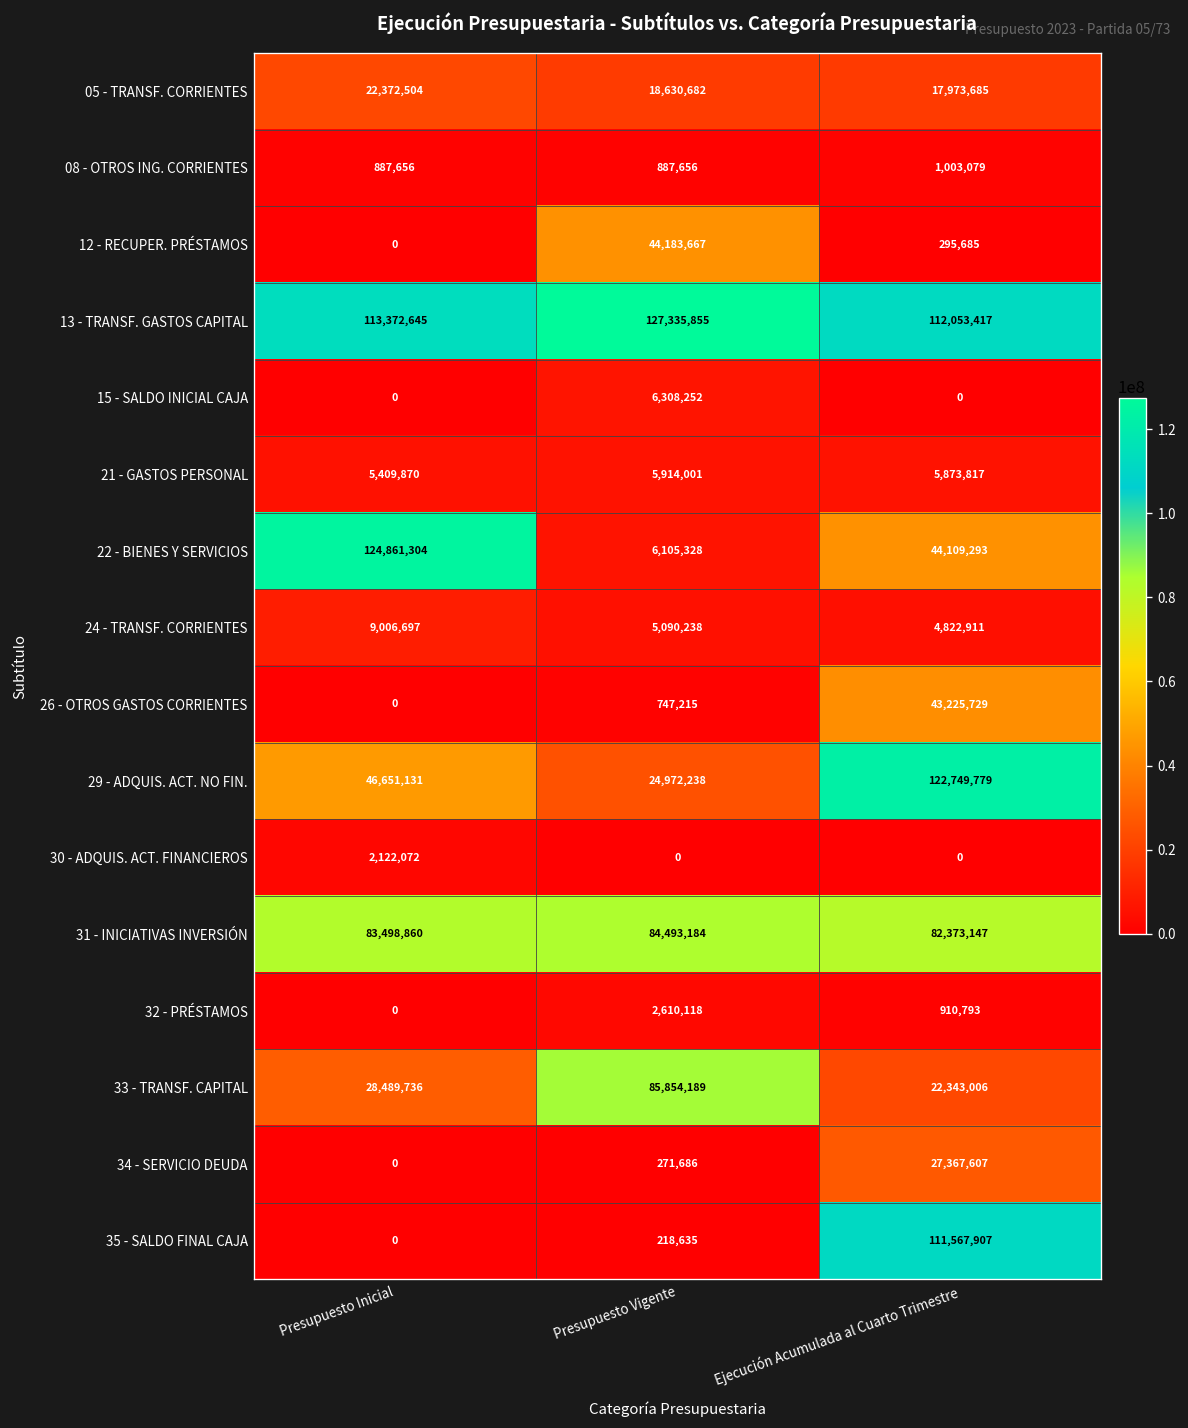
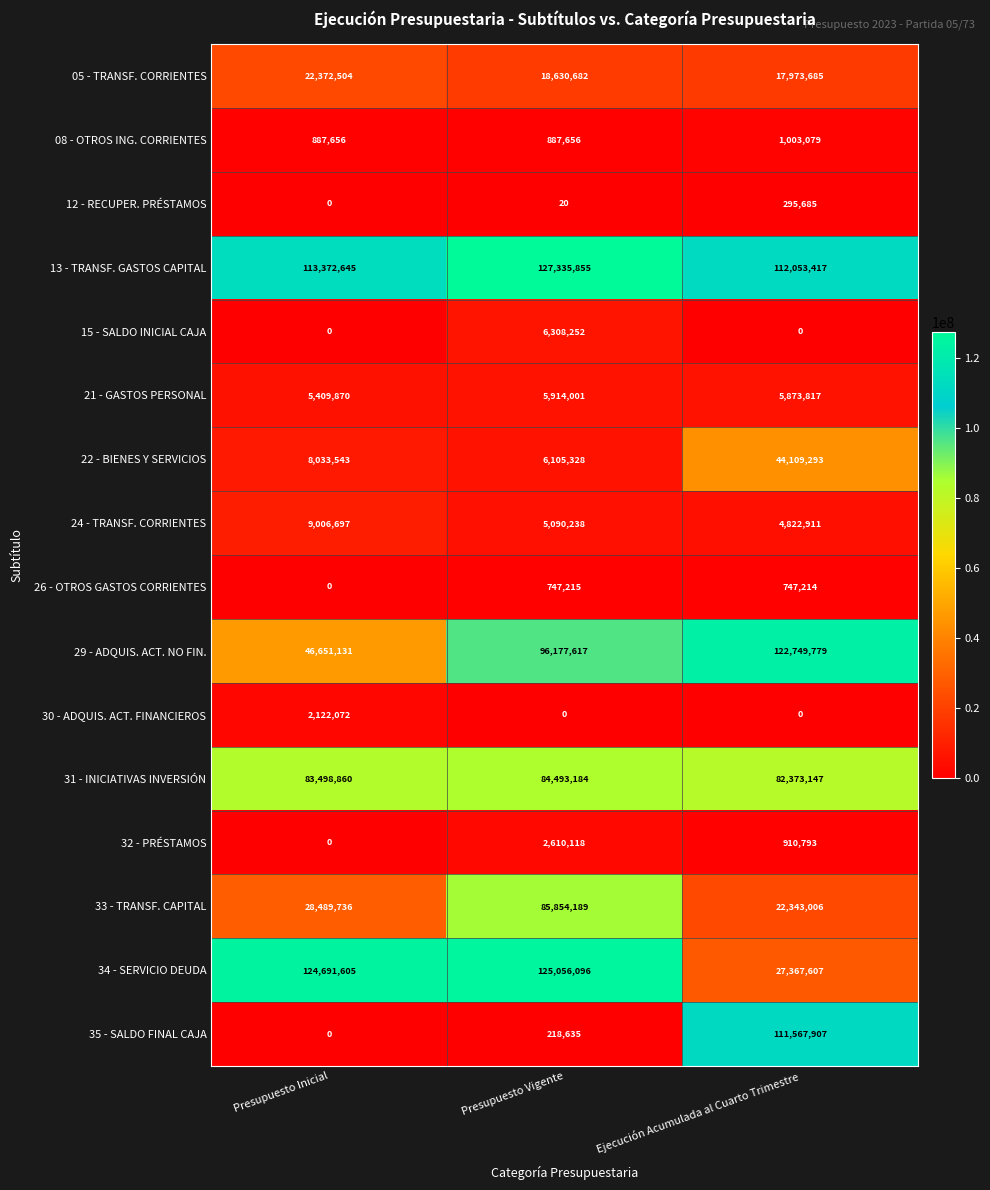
12 - RECUPER. PRÉSTAMOS, Presupuesto Vigente: 44,183,667 -> 20
22 - BIENES Y SERVICIOS, Presupuesto Inicial: 124,861,304 -> 8,033,543
26 - OTROS GASTOS CORRIENTES, Ejecución Acumulada al Cuarto Trimestre: 43,225,729 -> 747,214
29 - ADQUIS. ACT. NO FIN., Presupuesto Vigente: 24,972,238 -> 96,177,617
34 - SERVICIO DEUDA, Presupuesto Inicial: 0 -> 124,691,605
34 - SERVICIO DEUDA, Presupuesto Vigente: 271,686 -> 125,056,096
